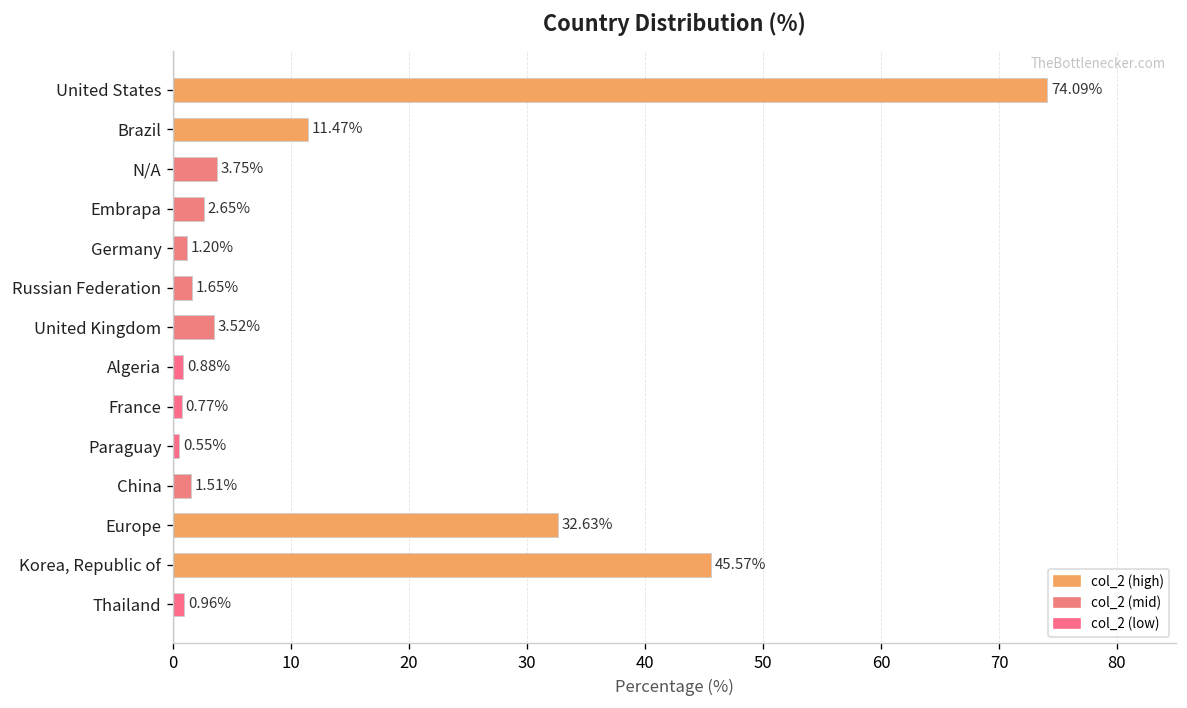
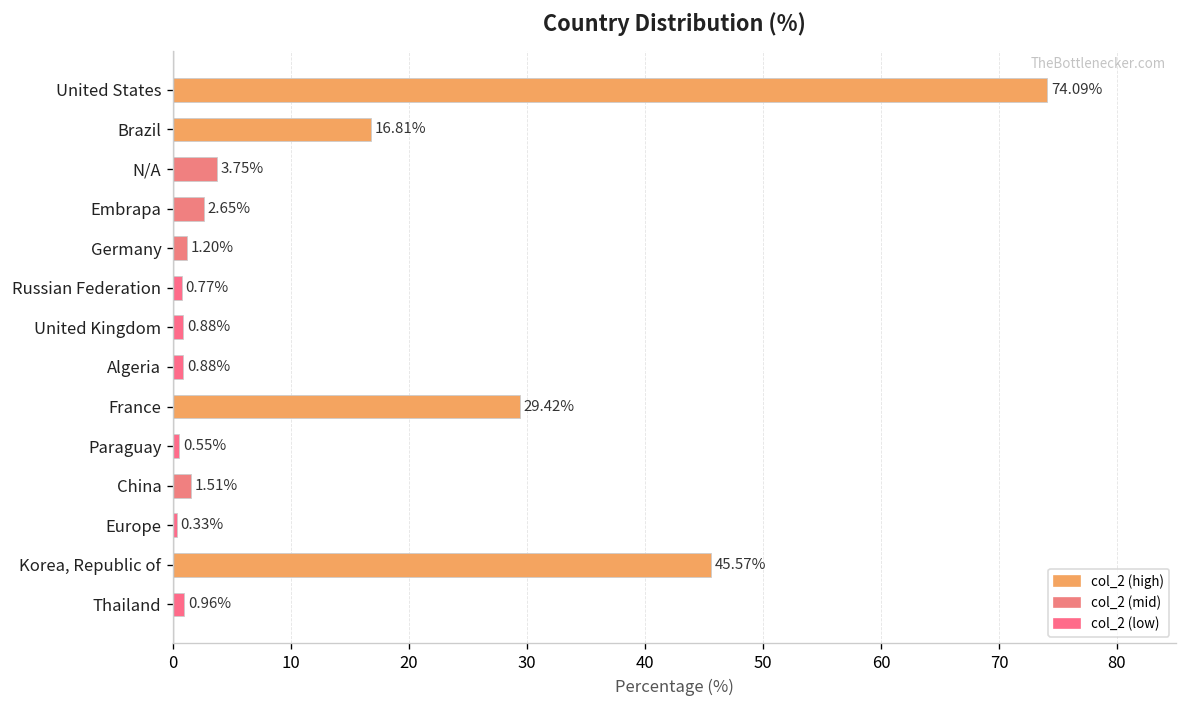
Brazil: 11.47% -> 16.81%
Russian Federation: 1.65% -> 0.77%
United Kingdom: 3.52% -> 0.88%
France: 0.77% -> 29.42%
Europe: 32.63% -> 0.33%
